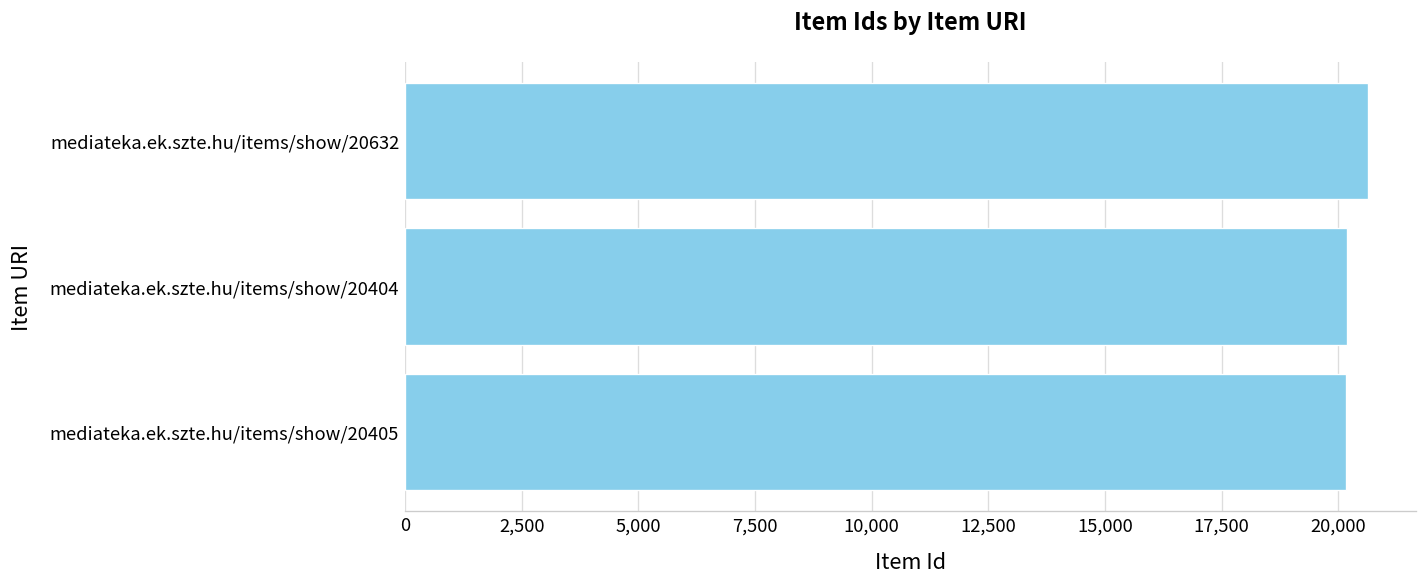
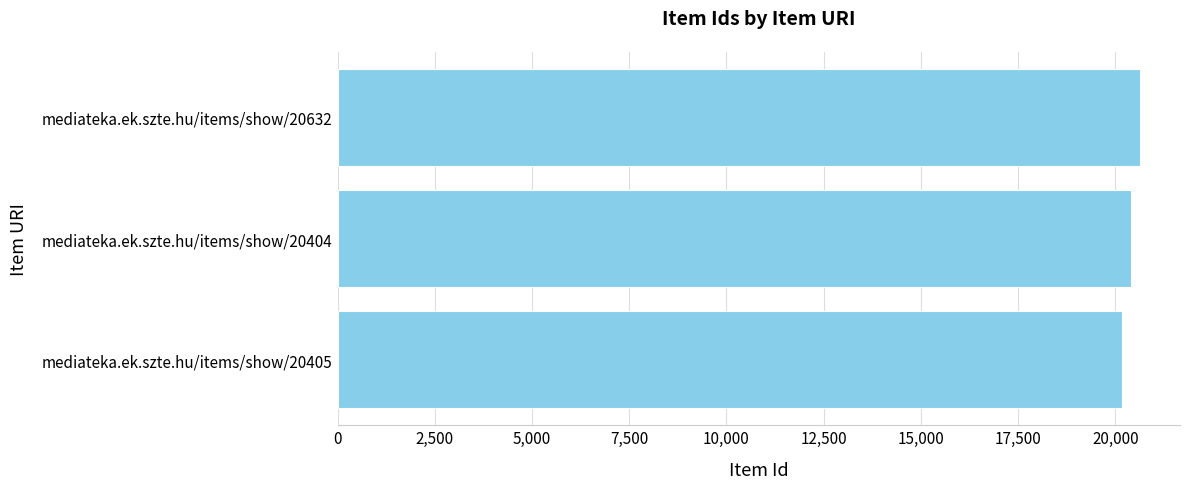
mediateka.ek.szte.hu/items/show/20404: 20,200 -> 20,400
